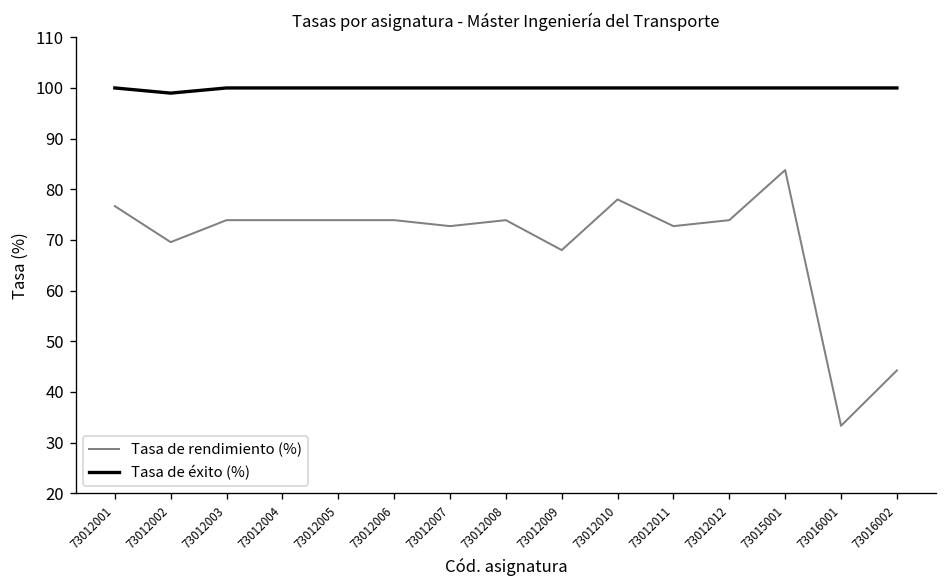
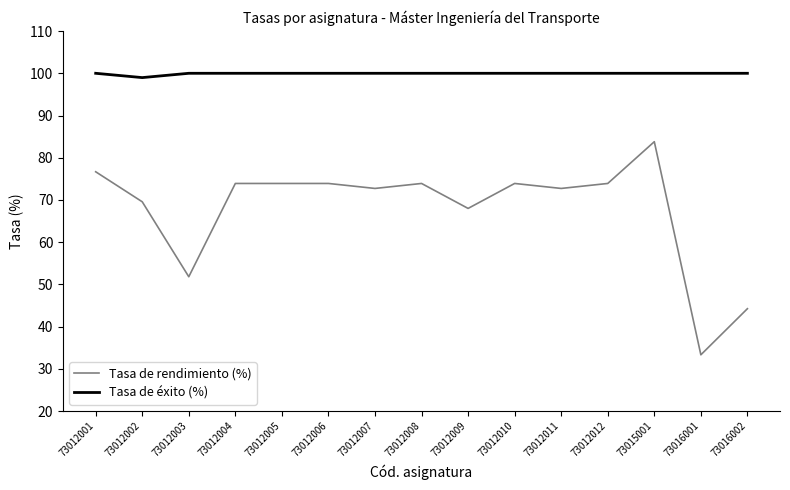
Tasa de rendimiento (%), 73012003: 74 -> 52
Tasa de rendimiento (%), 73012010: 78 -> 74
